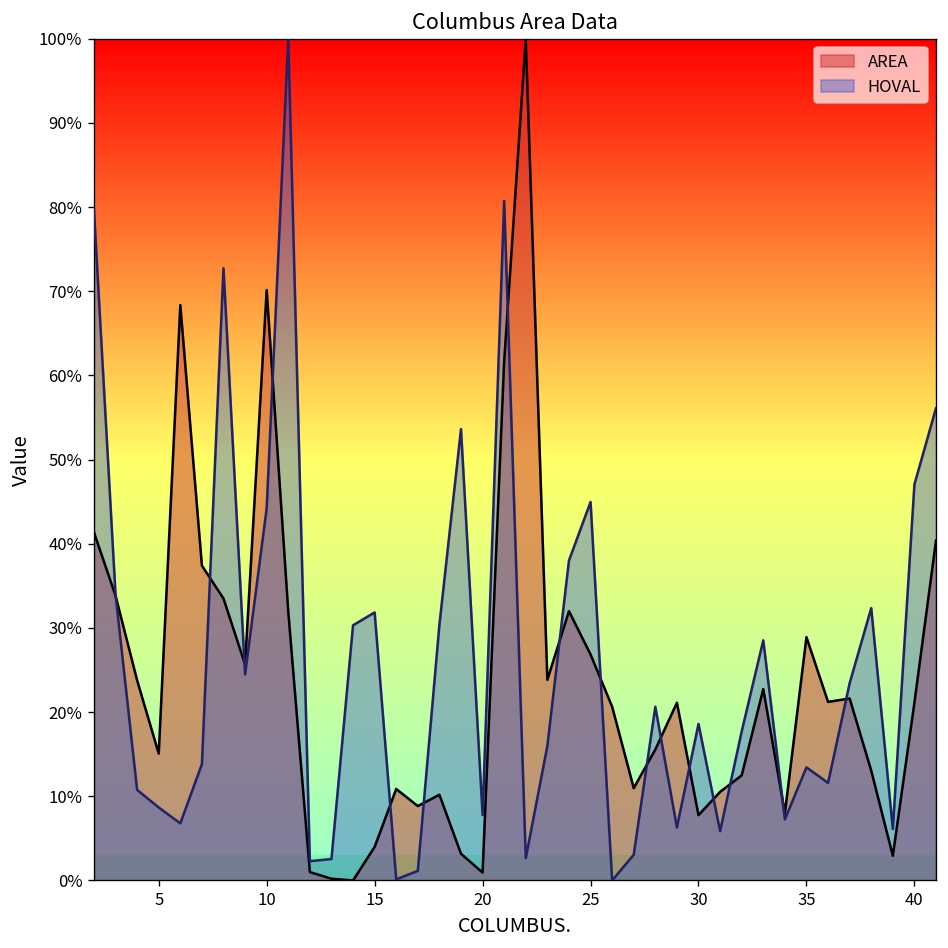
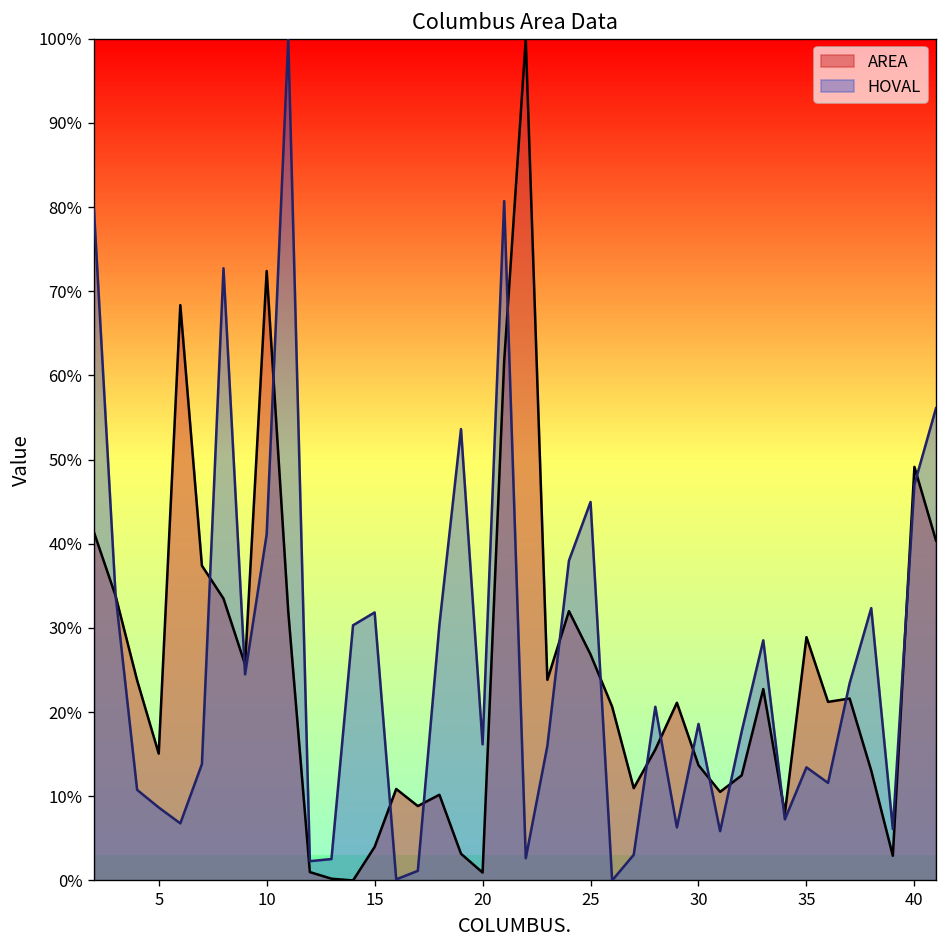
AREA, 10: 70% -> 72%
HOVAL, 10: 44% -> 41%
HOVAL, 20: 8% -> 16%
AREA, 30: 8% -> 14%
AREA, 40: 21% -> 49%
